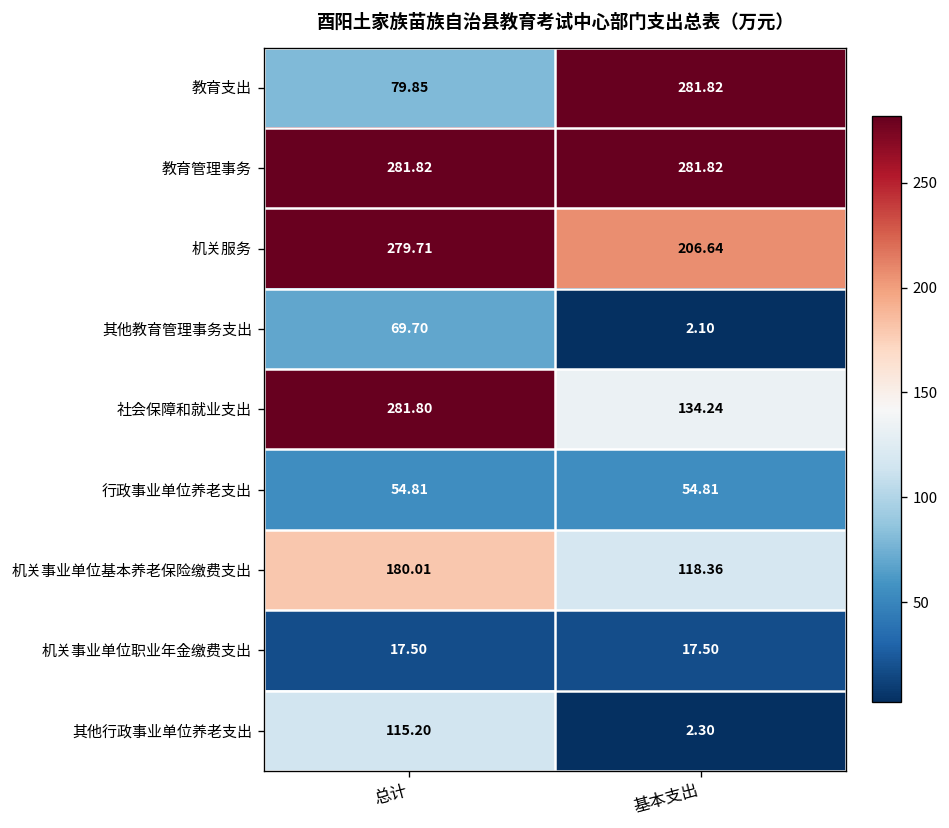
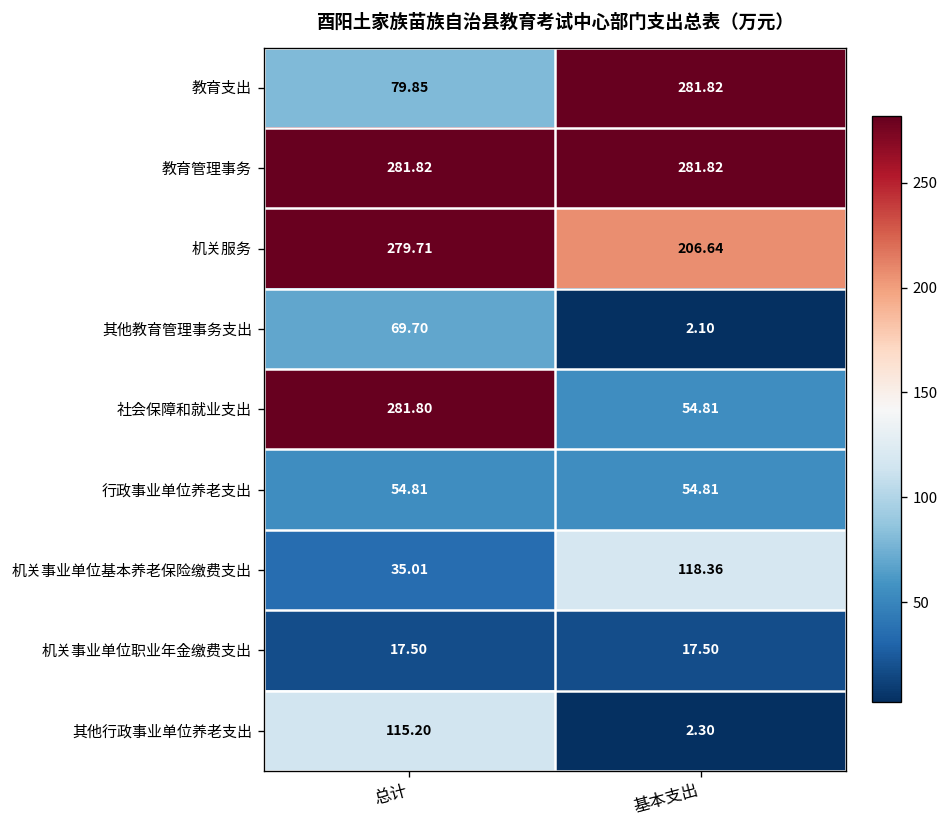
社会保障和就业支出, 基本支出: 134.24 -> 54.81
机关事业单位基本养老保险缴费支出, 总计: 180.01 -> 35.01
